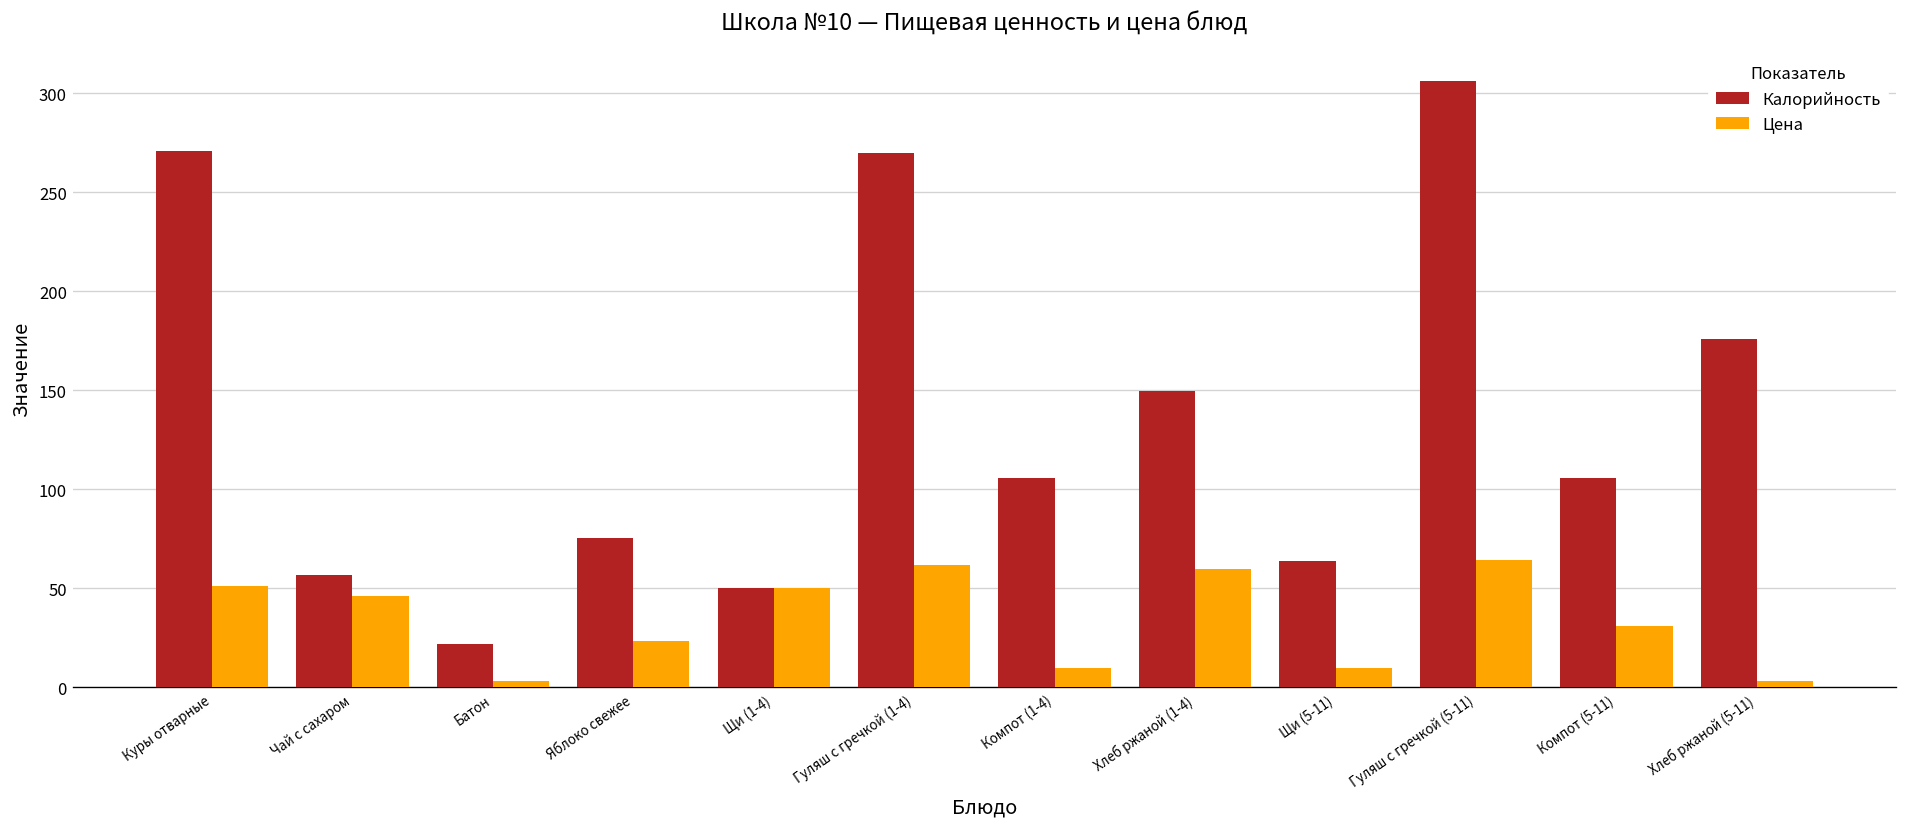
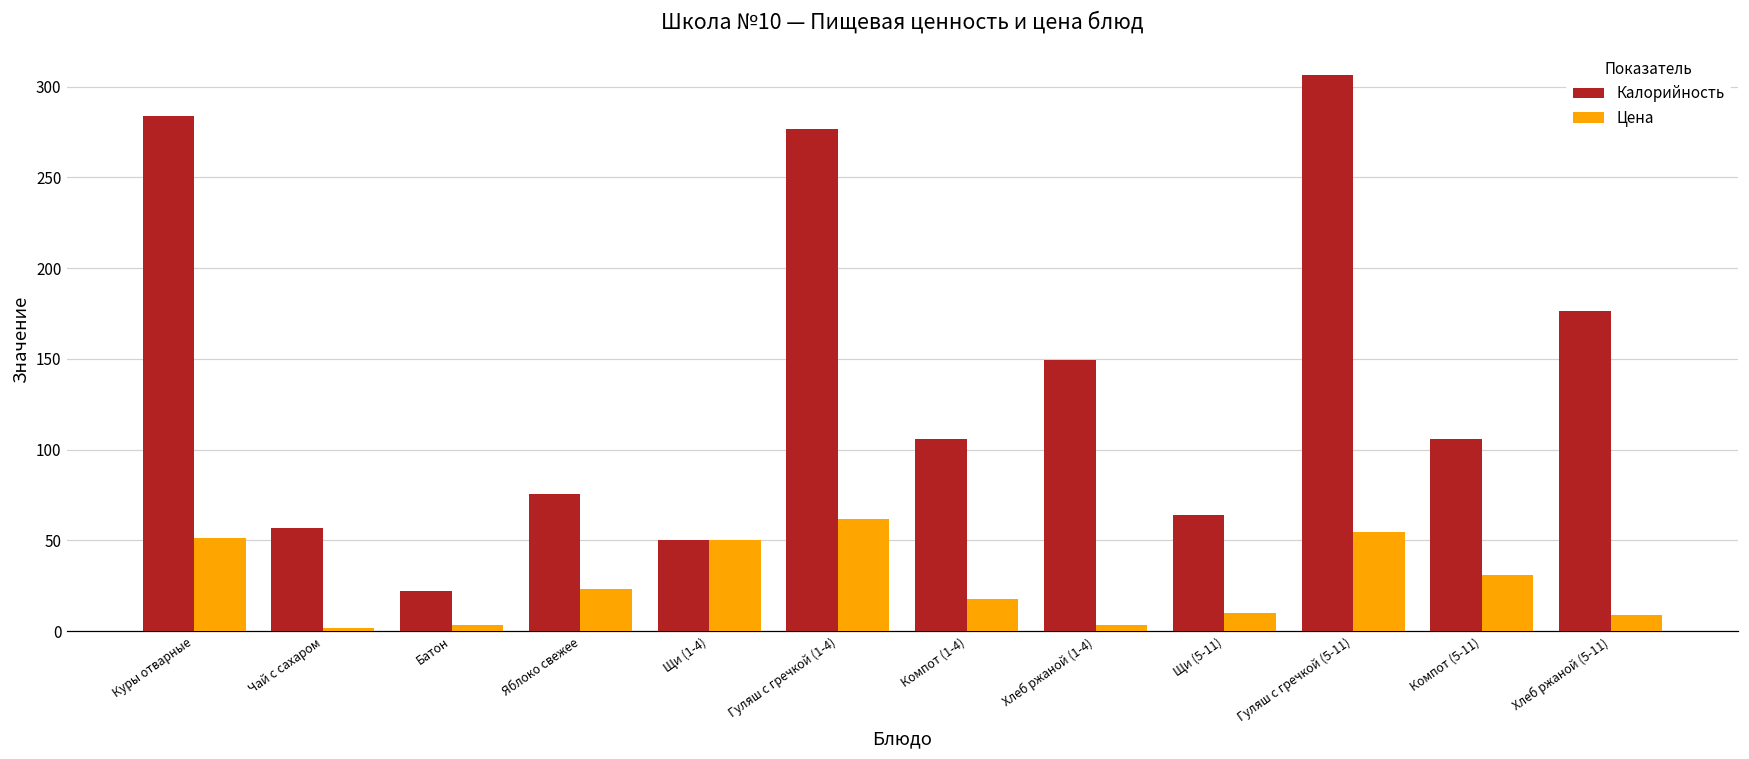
Калорийность, Куры отварные: 271 -> 284
Цена, Чай с сахаром: 46 -> 2
Калорийность, Гуляш с гречкой (1-4): 270 -> 276
Цена, Компот (1-4): 10 -> 17
Цена, Хлеб ржаной (1-4): 60 -> 3
Цена, Гуляш с гречкой (5-11): 64 -> 54
Цена, Хлеб ржаной (5-11): 3 -> 9
